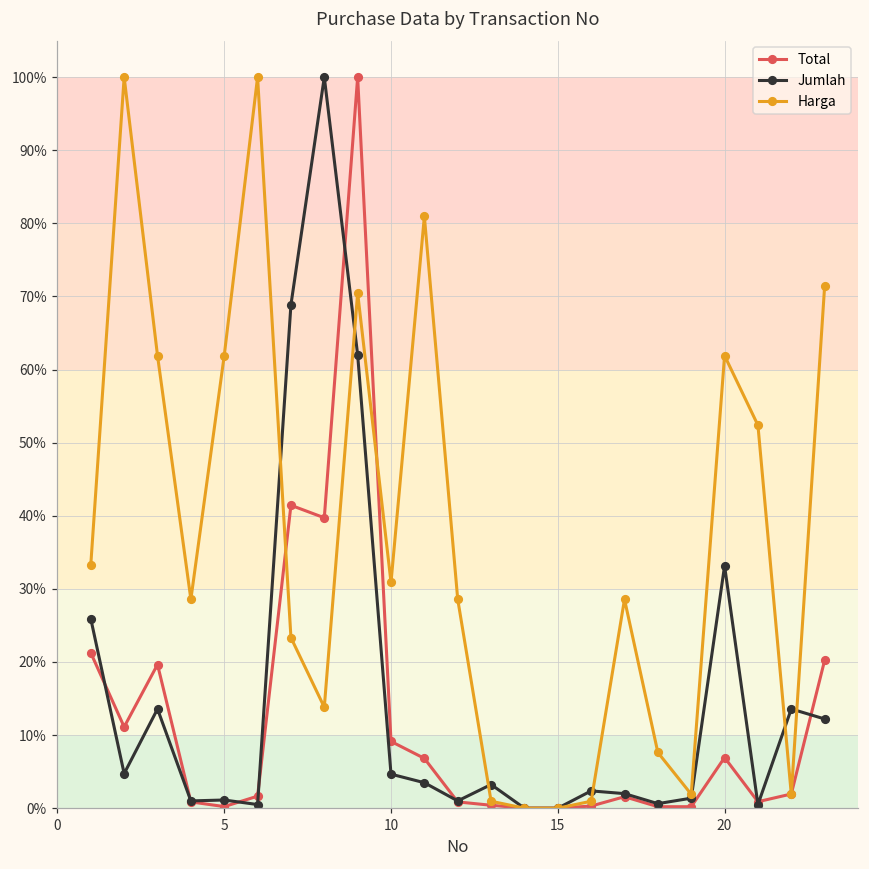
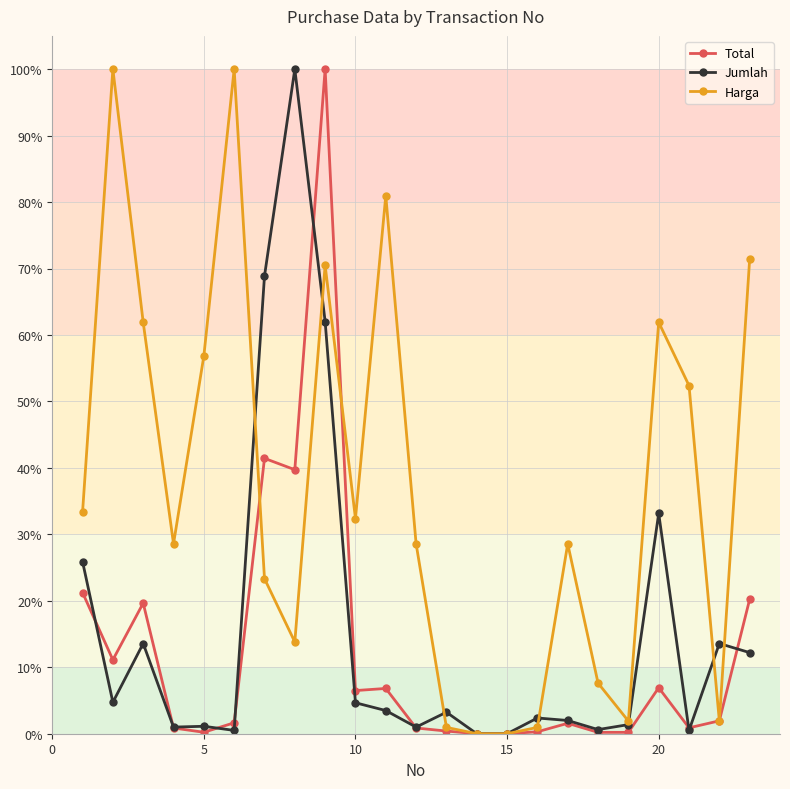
Harga, 5: 62% -> 57%
Total, 10: 9% -> 6%
Harga, 10: 31% -> 32%
